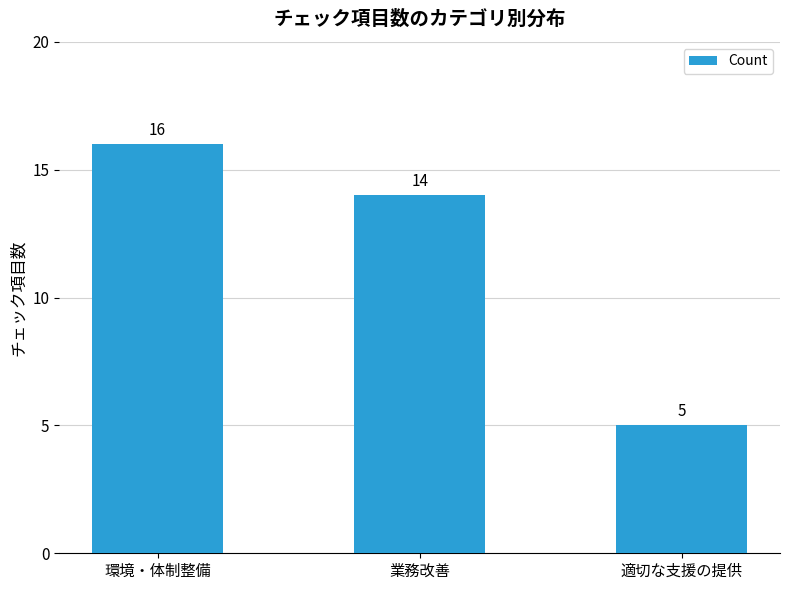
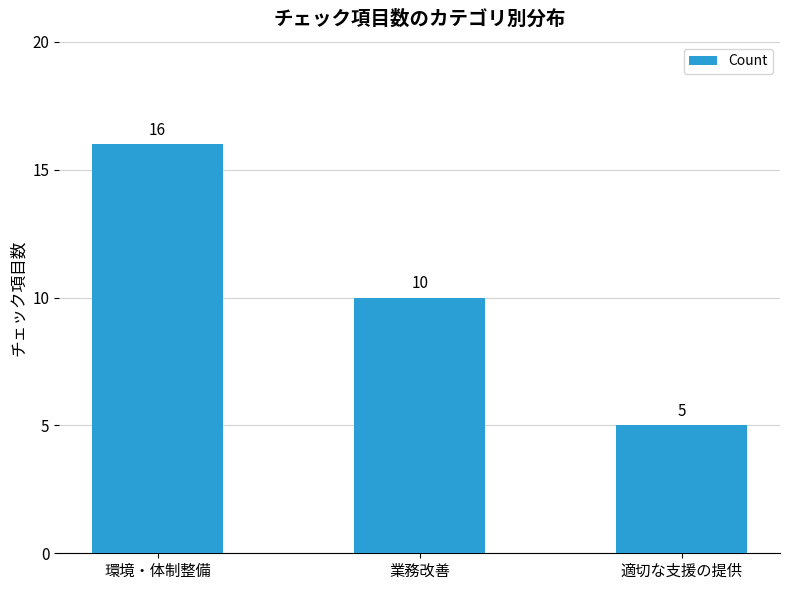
業務改善: 14 -> 10
